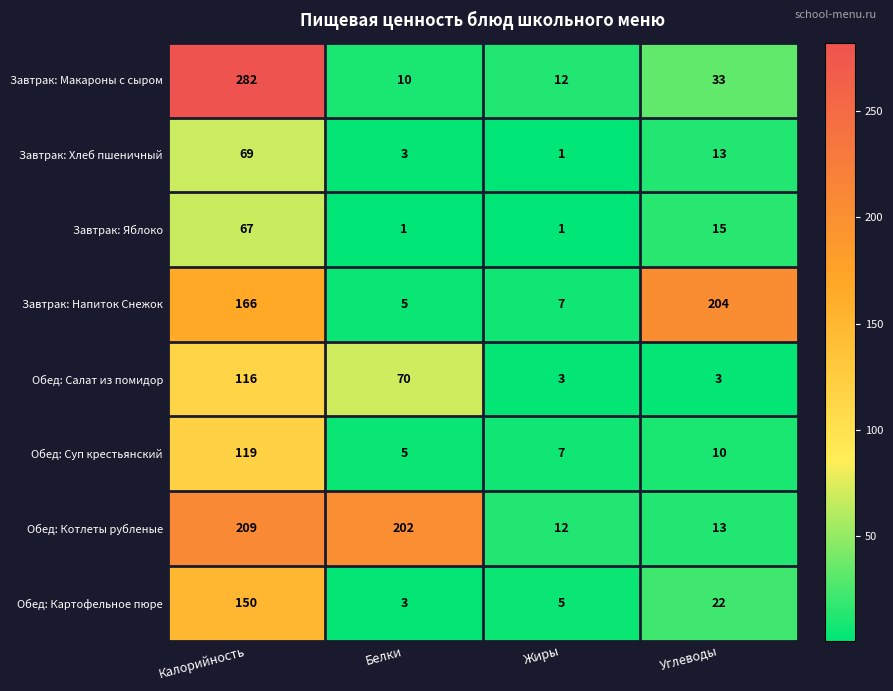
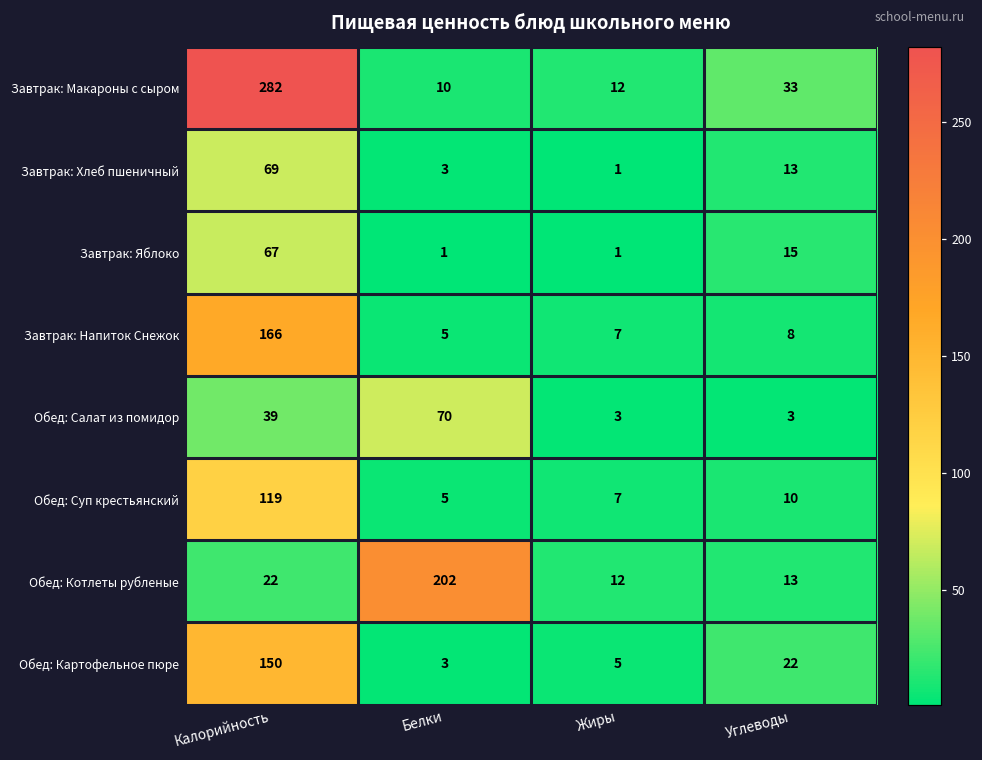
Завтрак: Напиток Снежок, Углеводы: 204 -> 8
Обед: Салат из помидор, Калорийность: 116 -> 39
Обед: Котлеты рубленые, Калорийность: 209 -> 22
